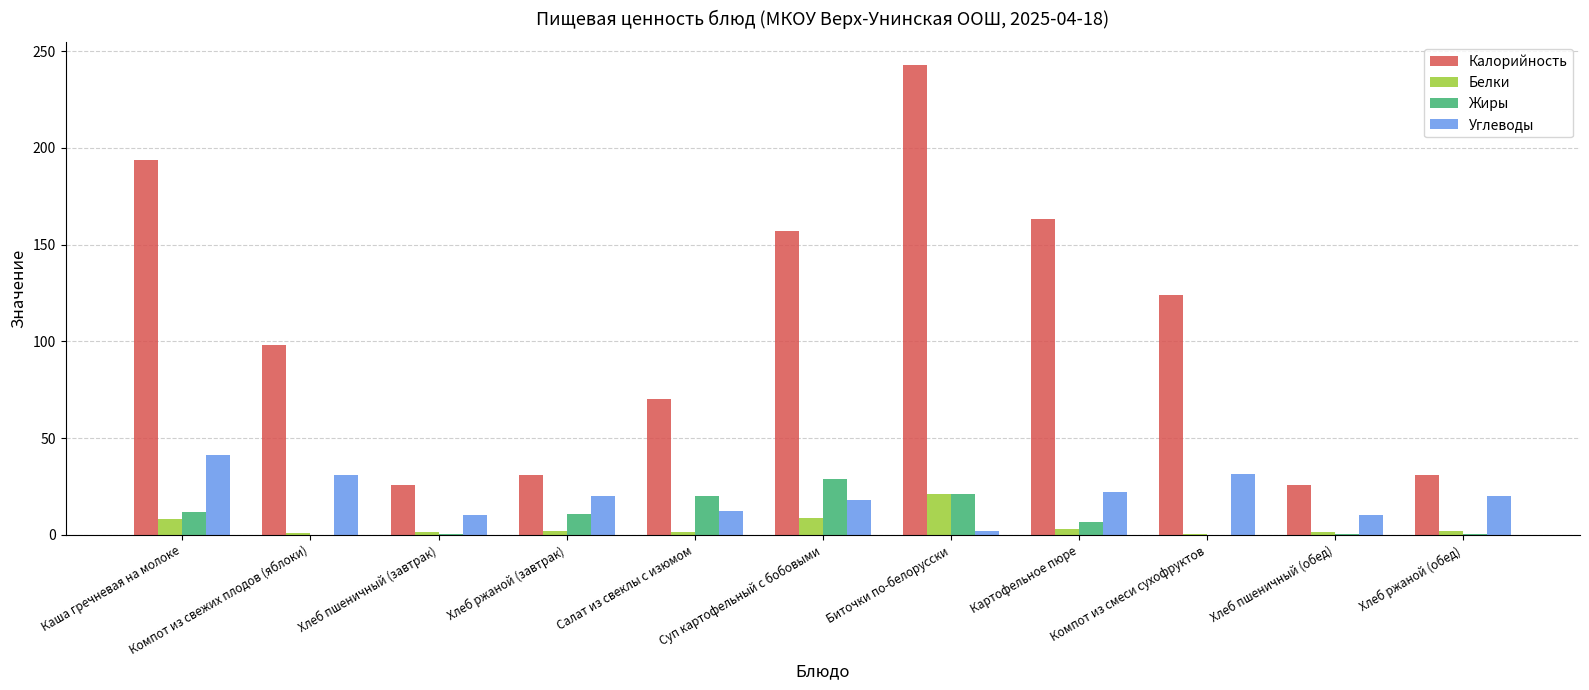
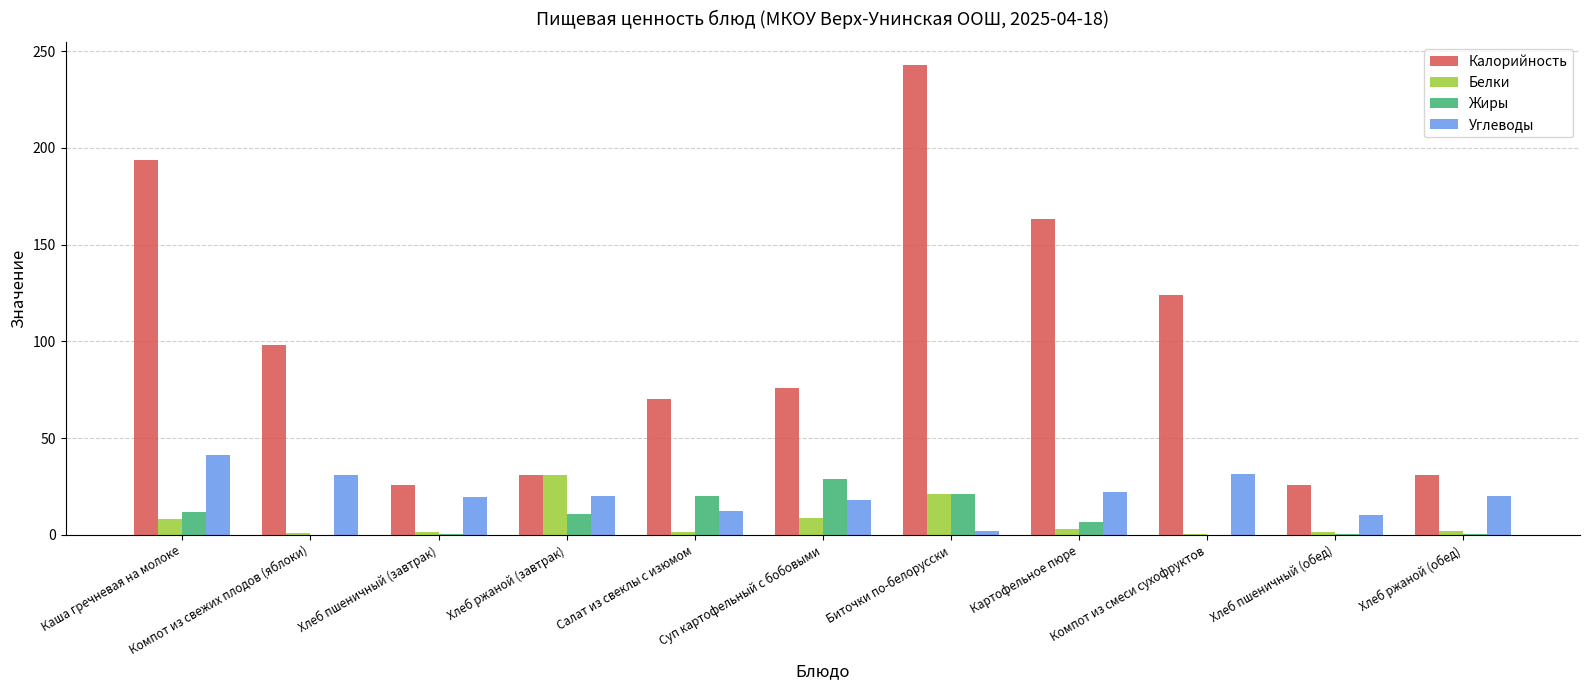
Углеводы, Хлеб пшеничный (завтрак): 10 -> 19
Белки, Хлеб ржаной (завтрак): 2 -> 31
Калорийность, Суп картофельный с бобовыми: 157 -> 76
